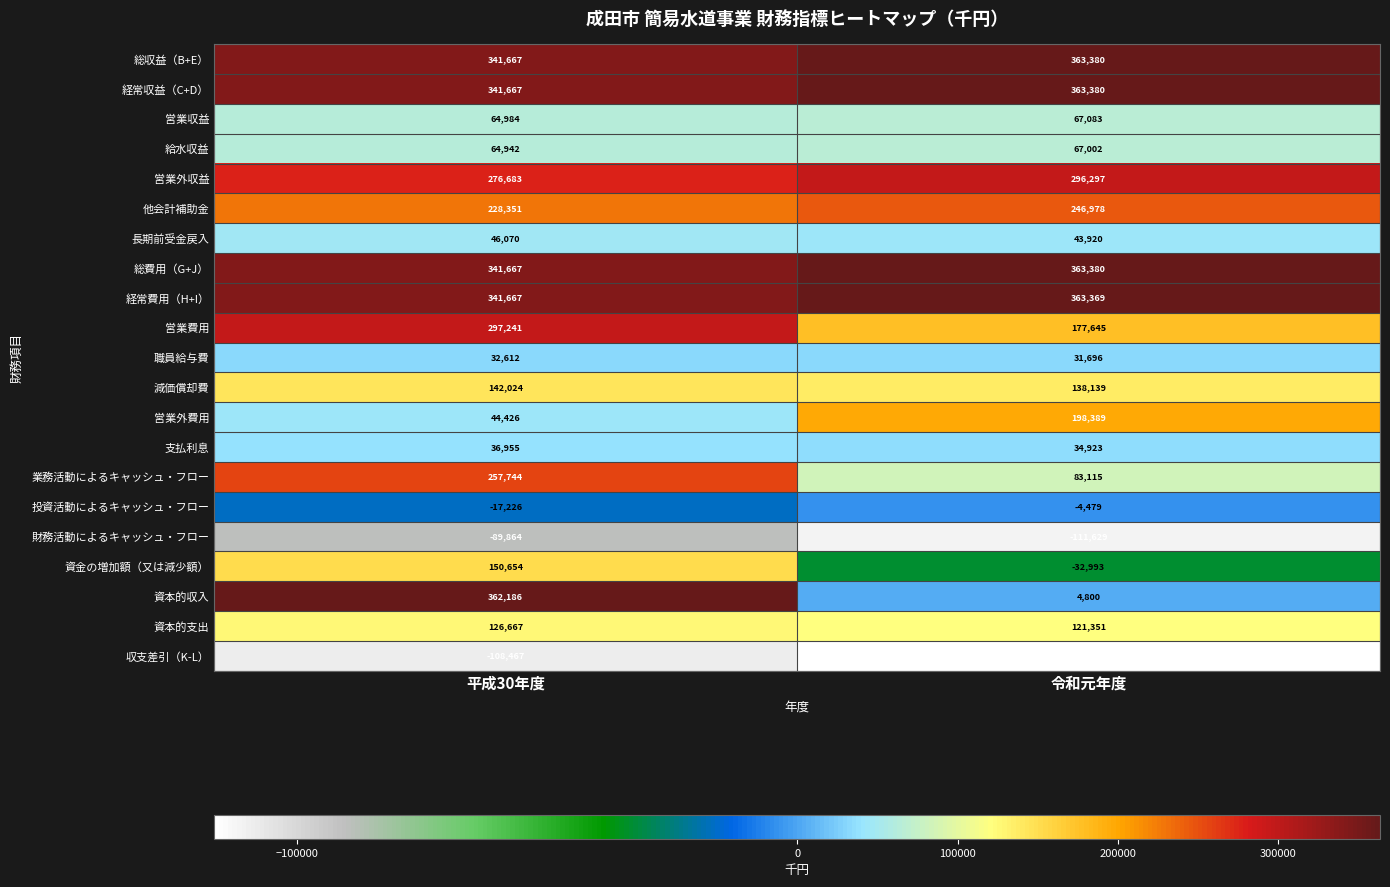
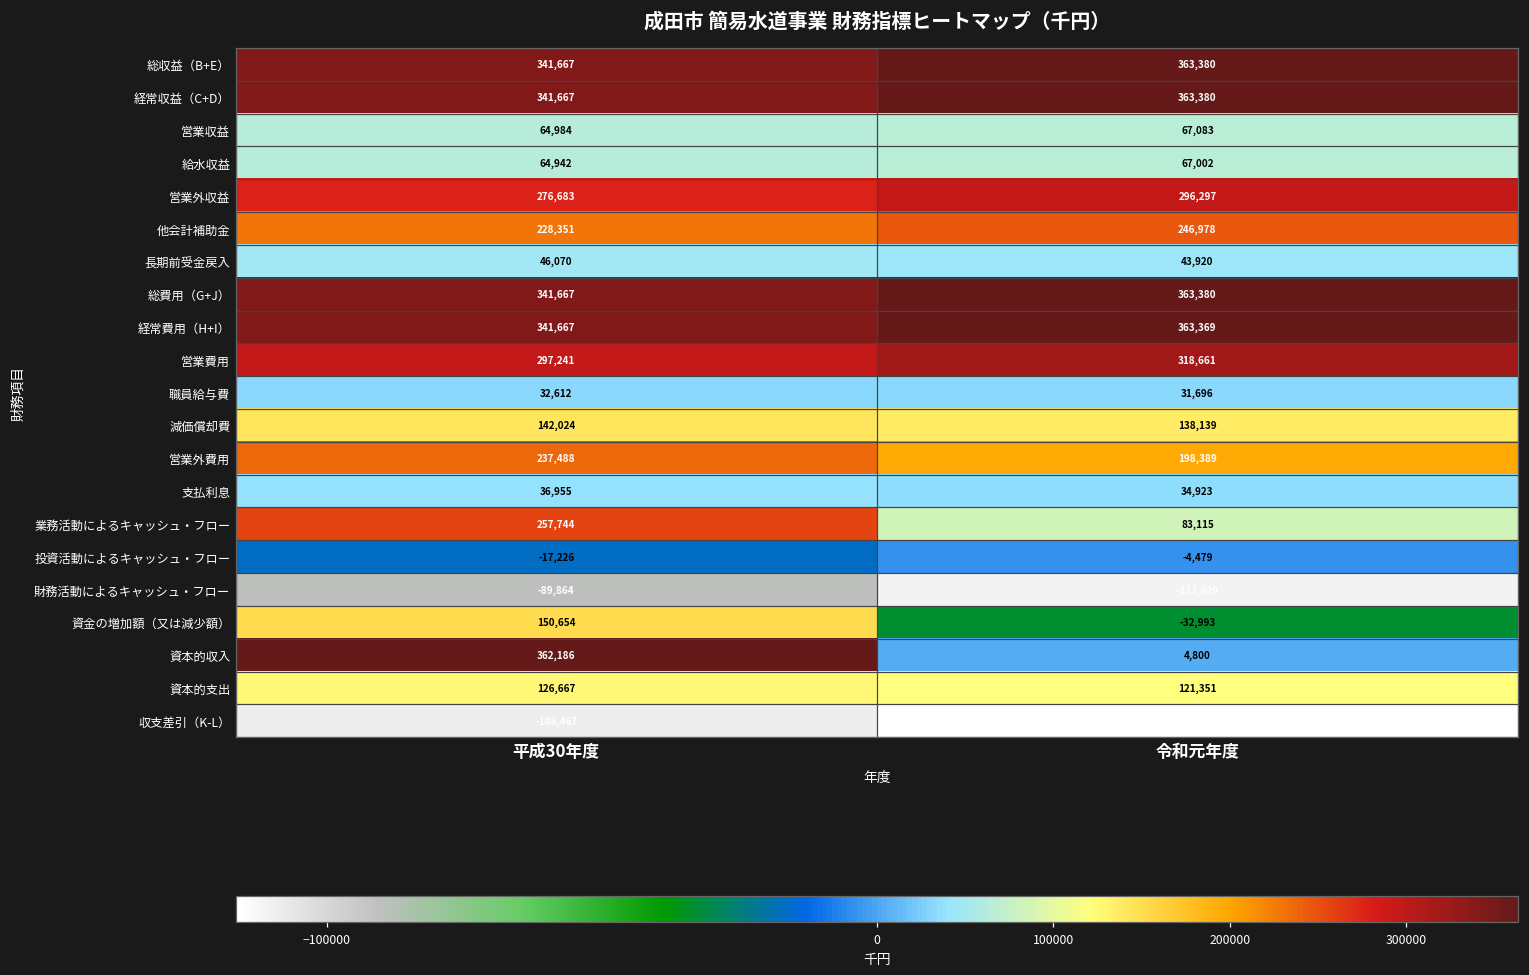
営業費用, 令和元年度: 177,645 -> 318,661
営業外費用, 平成30年度: 44,426 -> 237,488
